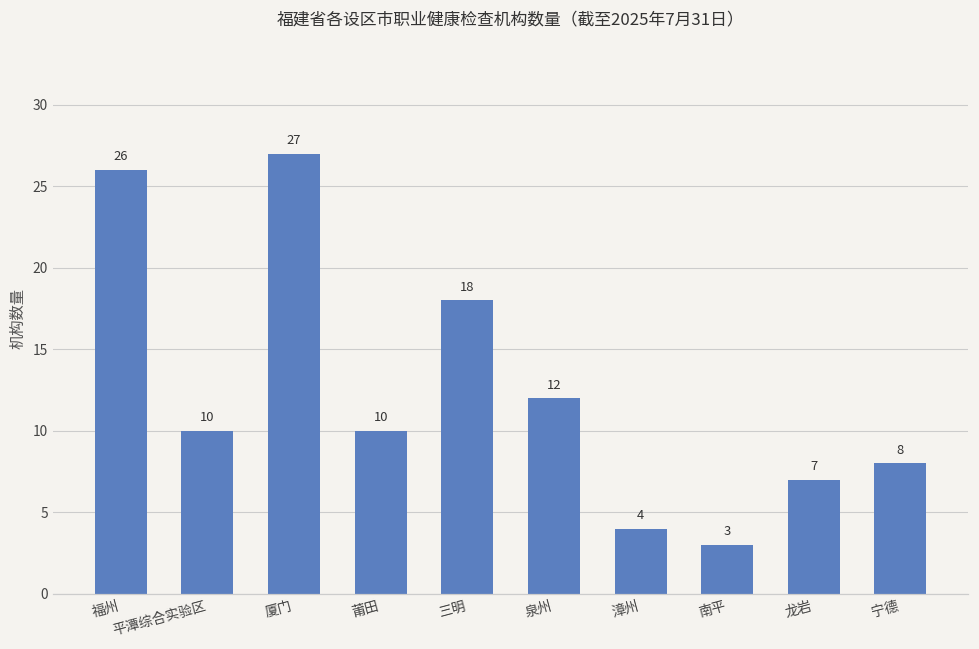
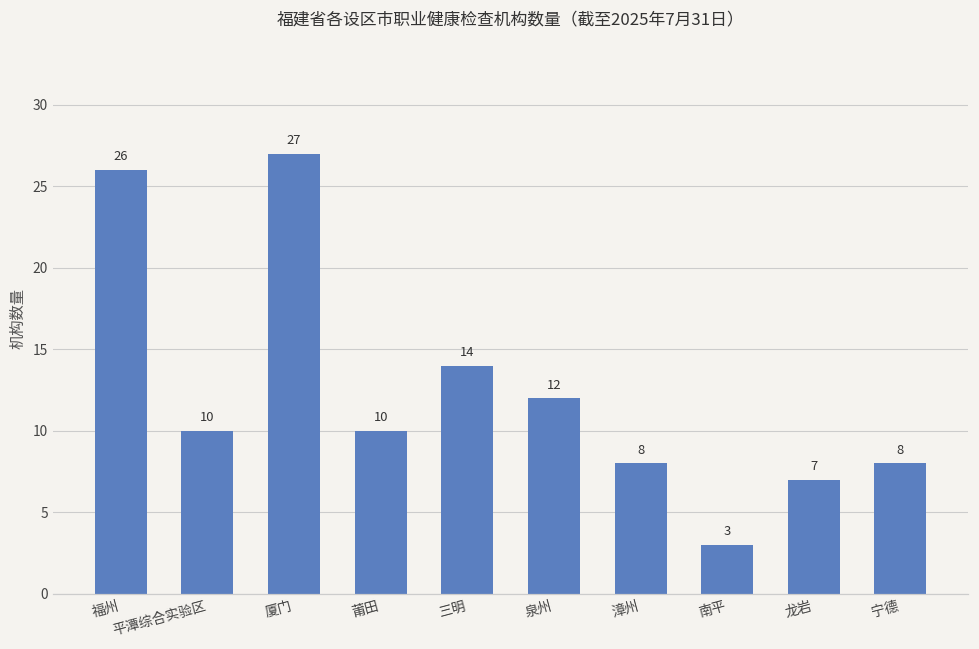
三明: 18 -> 14
漳州: 4 -> 8
